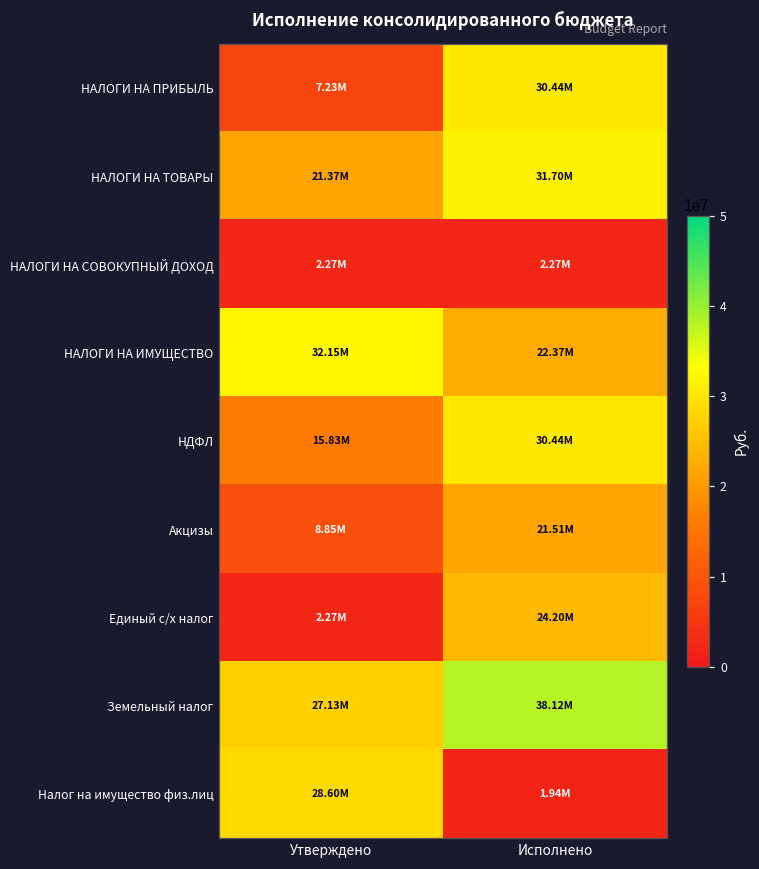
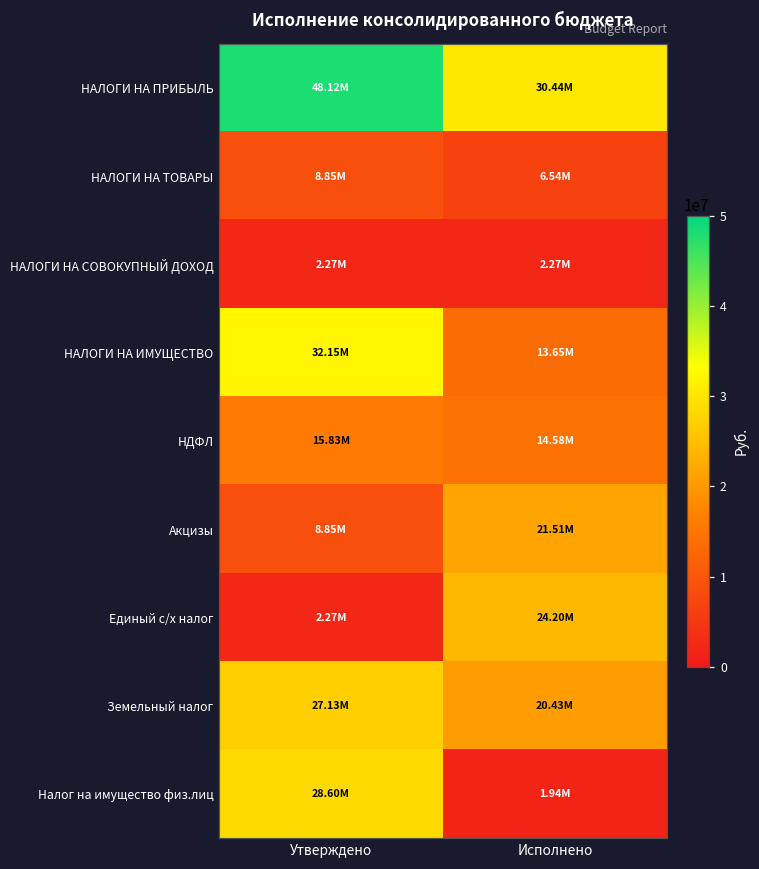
НАЛОГИ НА ПРИБЫЛЬ, Утверждено: 7.23M -> 48.12M
НАЛОГИ НА ТОВАРЫ, Утверждено: 21.37M -> 8.85M
НАЛОГИ НА ТОВАРЫ, Исполнено: 31.70M -> 6.54M
НАЛОГИ НА ИМУЩЕСТВО, Исполнено: 22.37M -> 13.65M
НДФЛ, Исполнено: 30.44M -> 14.58M
Земельный налог, Исполнено: 38.12M -> 20.43M
